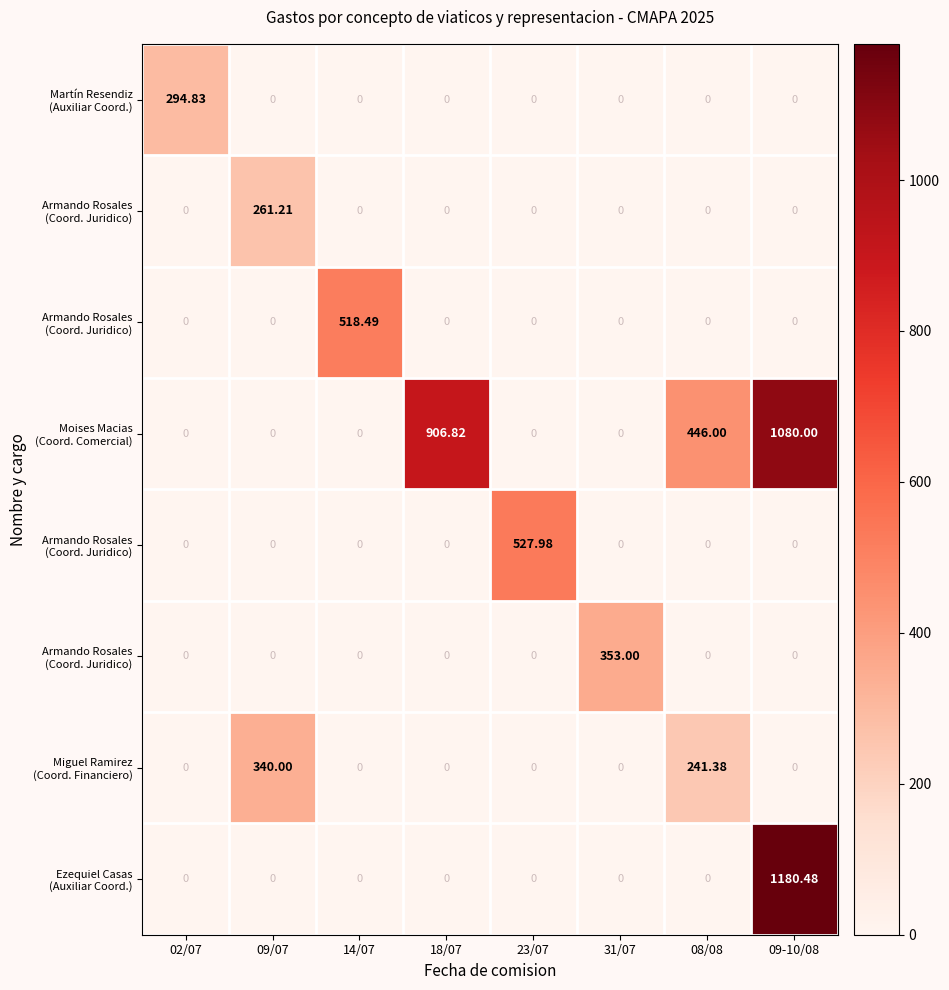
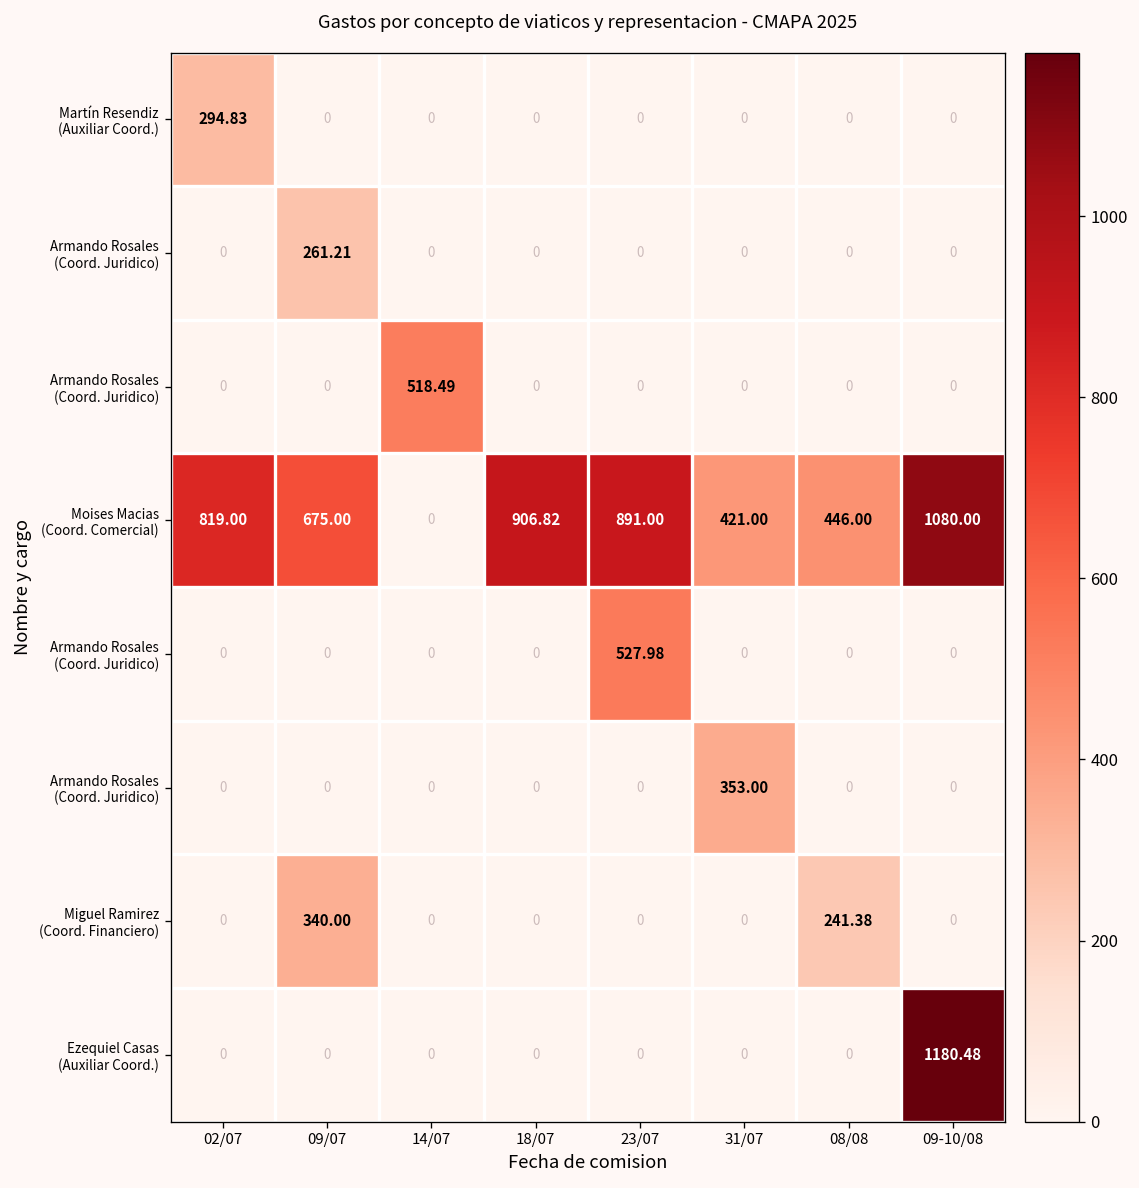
Moises Macias (Coord. Comercial), 02/07: 0 -> 819.00
Moises Macias (Coord. Comercial), 09/07: 0 -> 675.00
Moises Macias (Coord. Comercial), 23/07: 0 -> 891.00
Moises Macias (Coord. Comercial), 31/07: 0 -> 421.00
